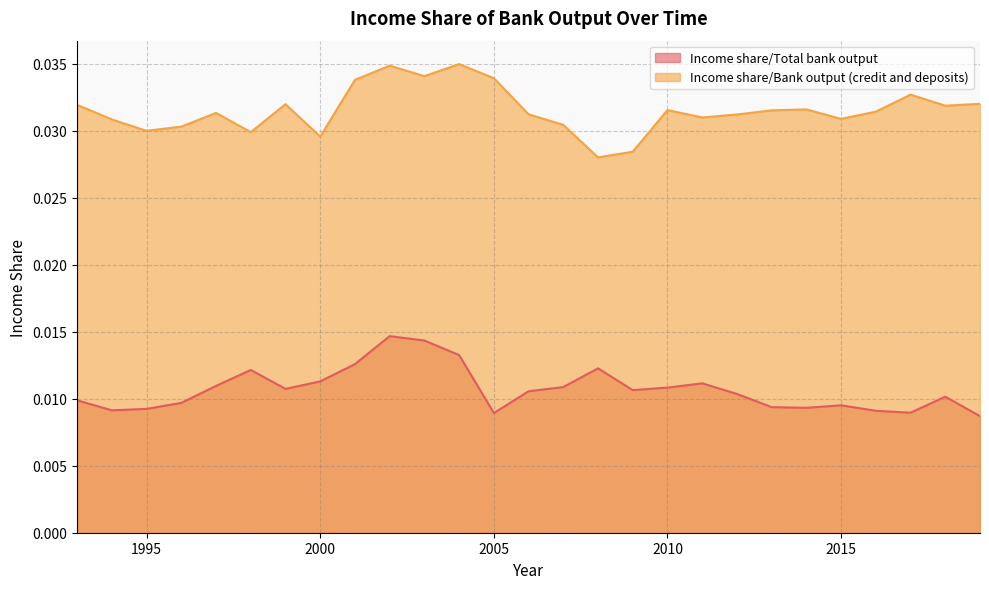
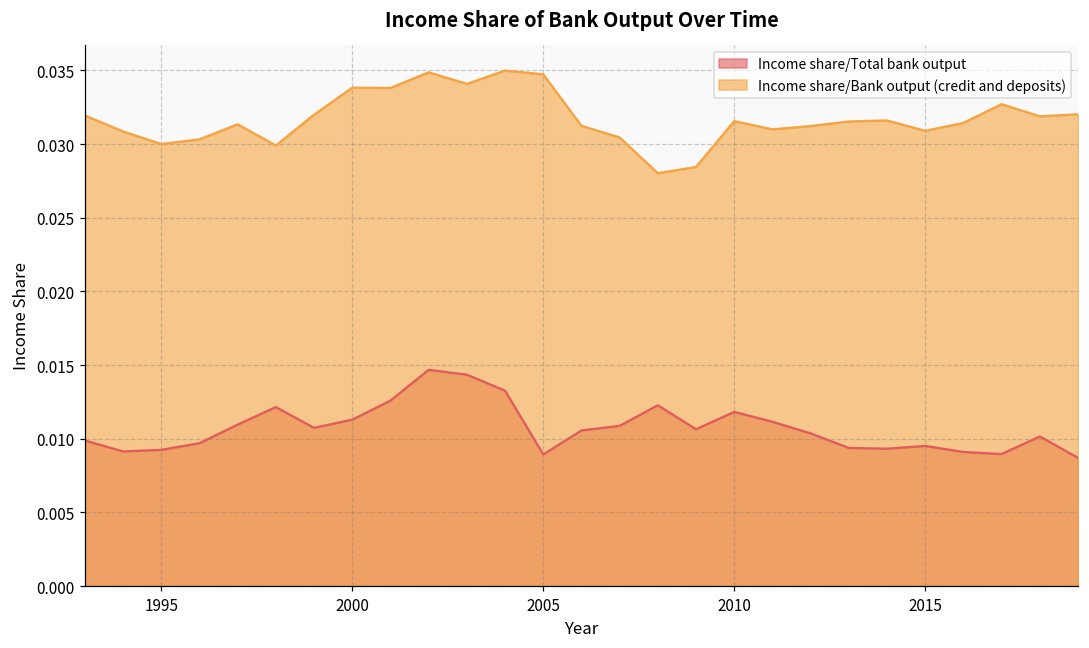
Income share/Bank output (credit and deposits), 2000: 0.0296 -> 0.0338
Income share/Bank output (credit and deposits), 2005: 0.0339 -> 0.0347
Income share/Total bank output, 2010: 0.0108 -> 0.0118
